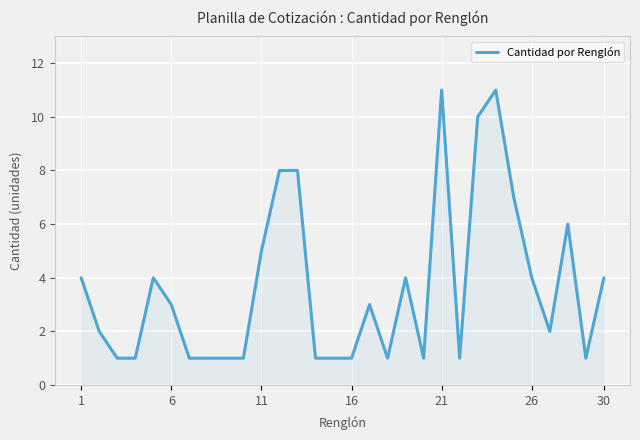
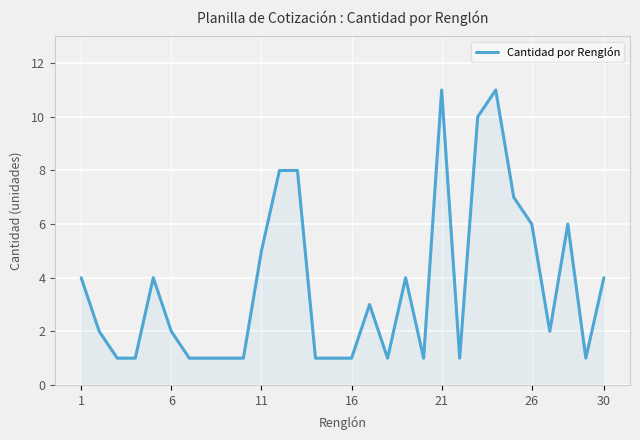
6: 3 -> 2
26: 4 -> 6
